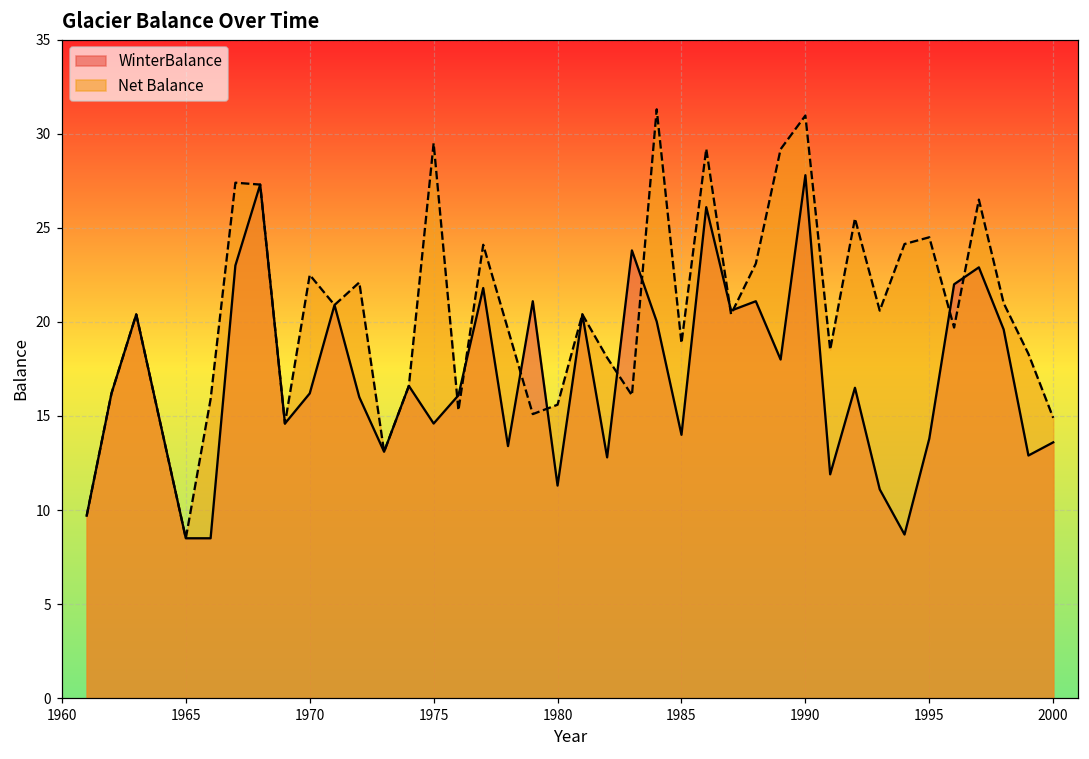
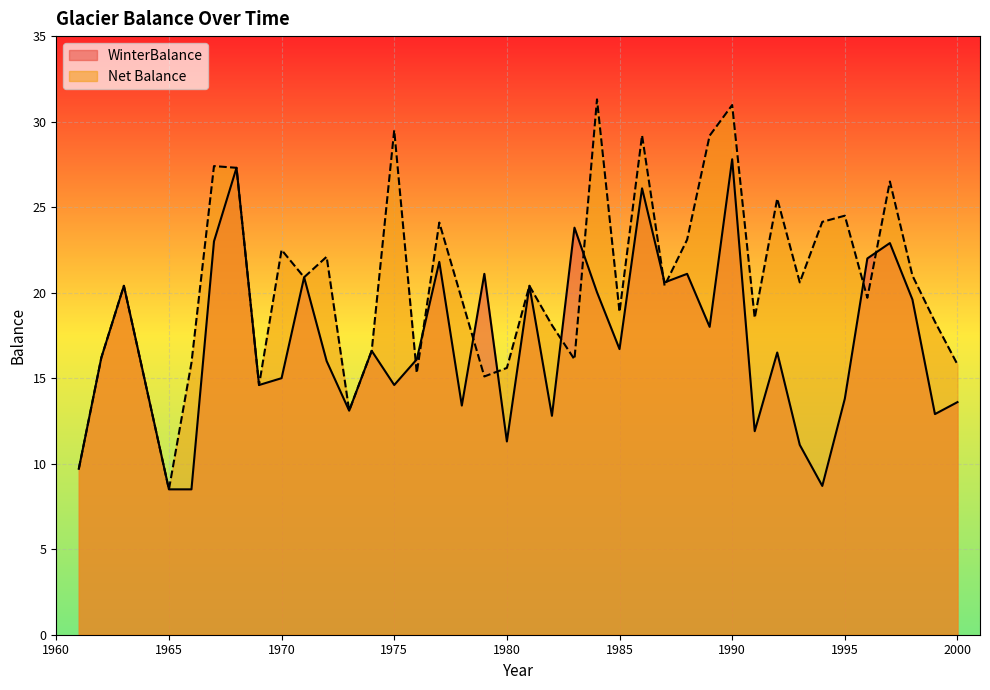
WinterBalance, 1970: 16.2 -> 15.0
WinterBalance, 1985: 14.0 -> 16.7
Net Balance, 2000: 14.9 -> 15.8
